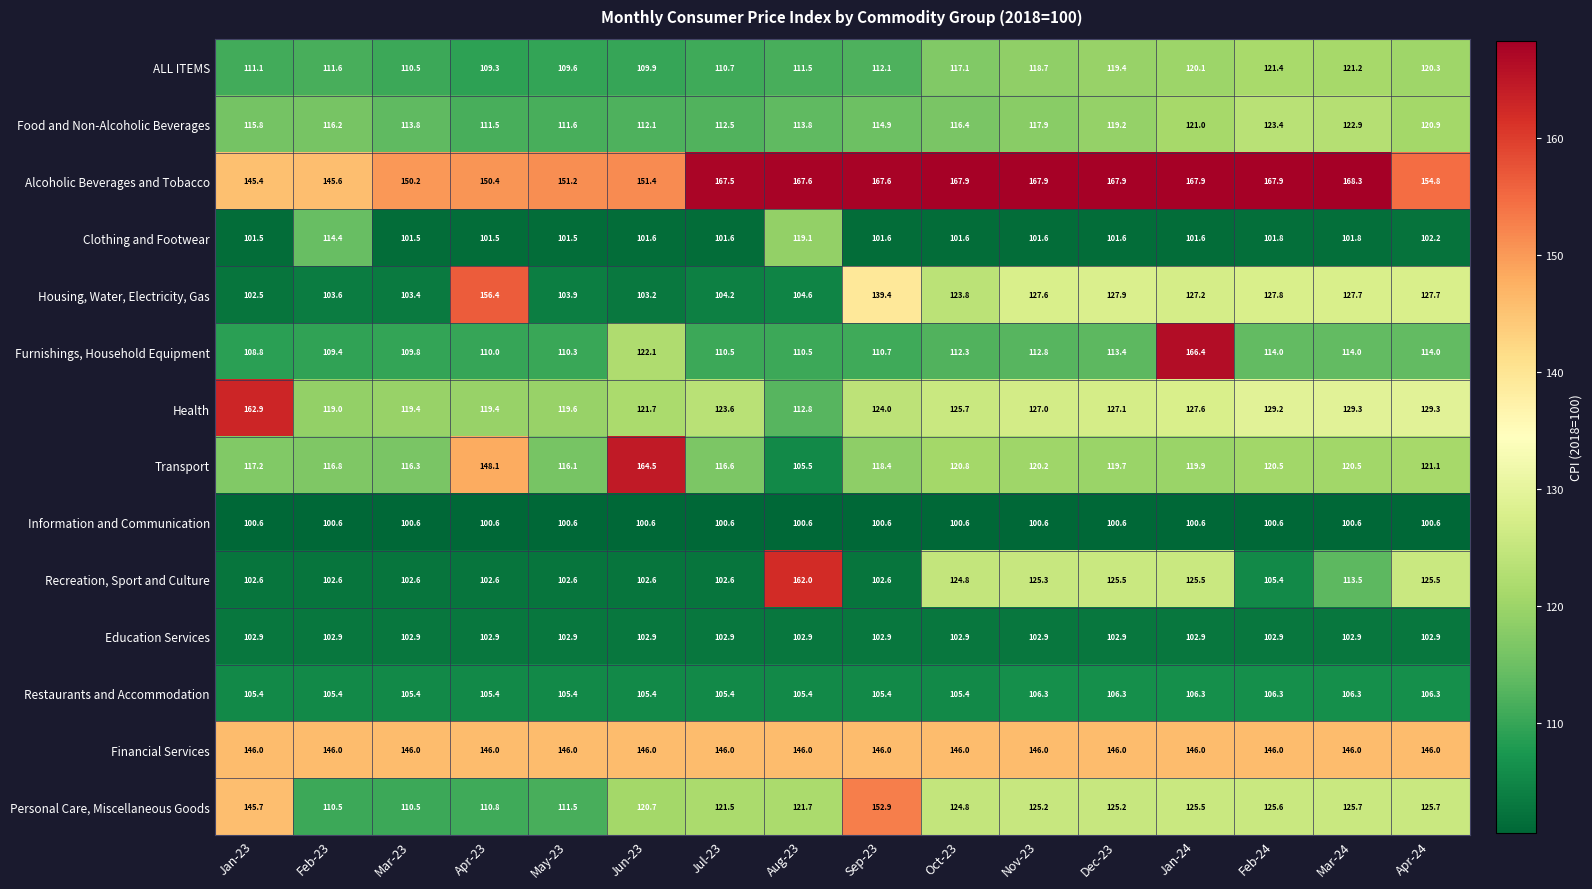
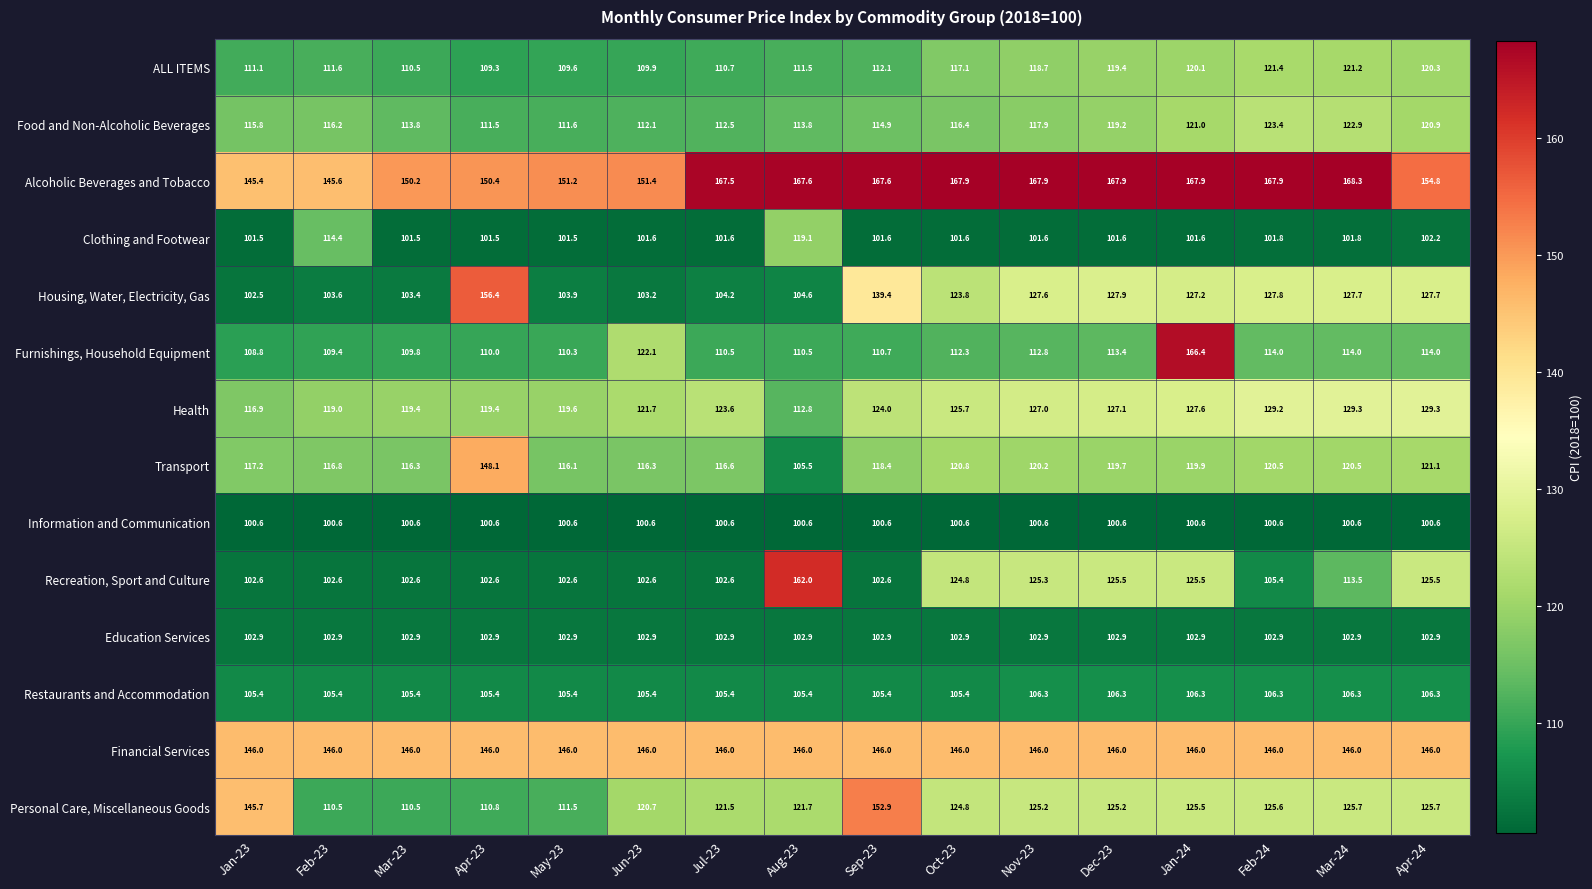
Health, Jan-23: 162.9 -> 116.9
Transport, Jun-23: 164.5 -> 116.3
